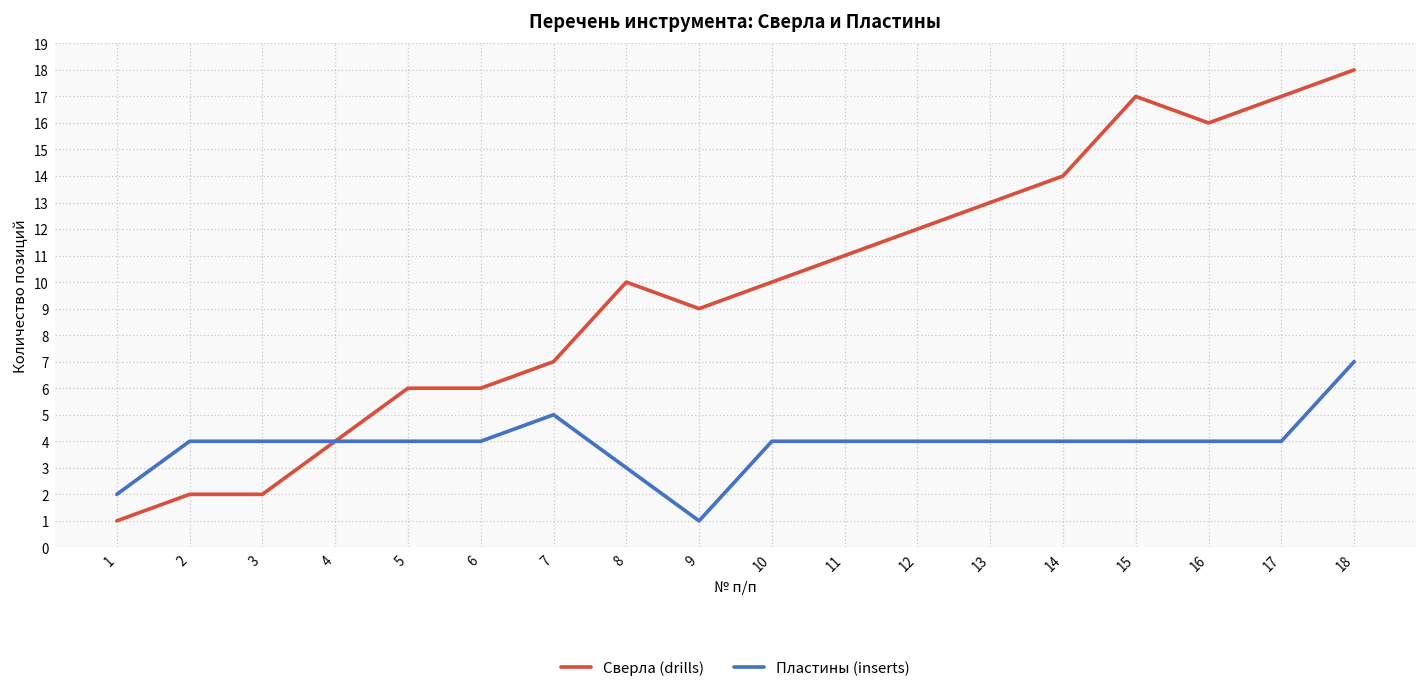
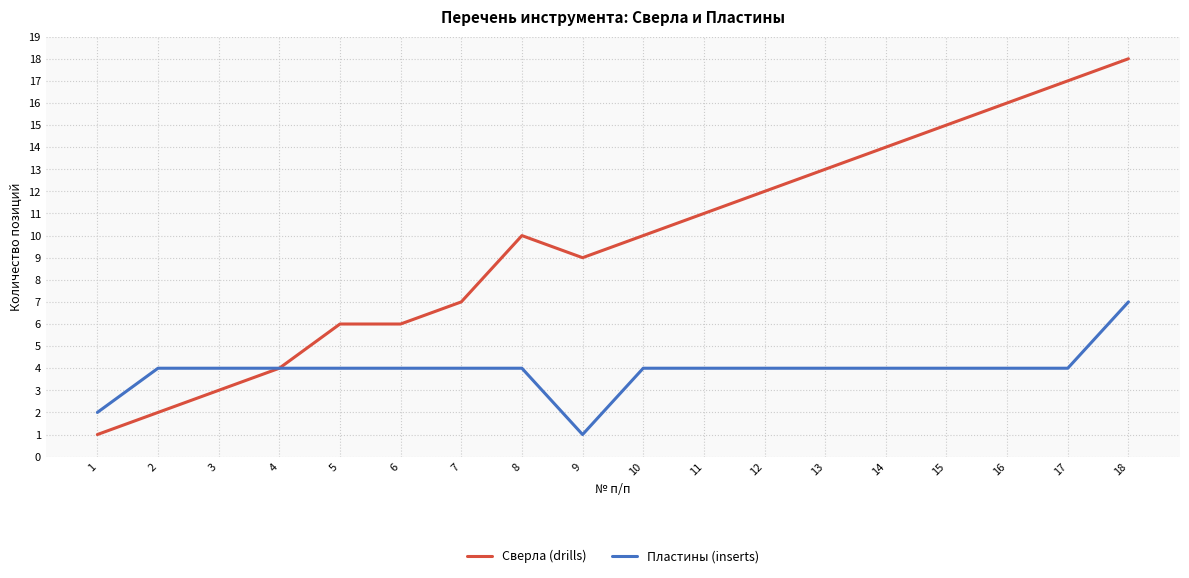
Сверла (drills), 3: 2 -> 3
Пластины (inserts), 7: 5 -> 4
Пластины (inserts), 8: 3 -> 4
Сверла (drills), 15: 17 -> 15
